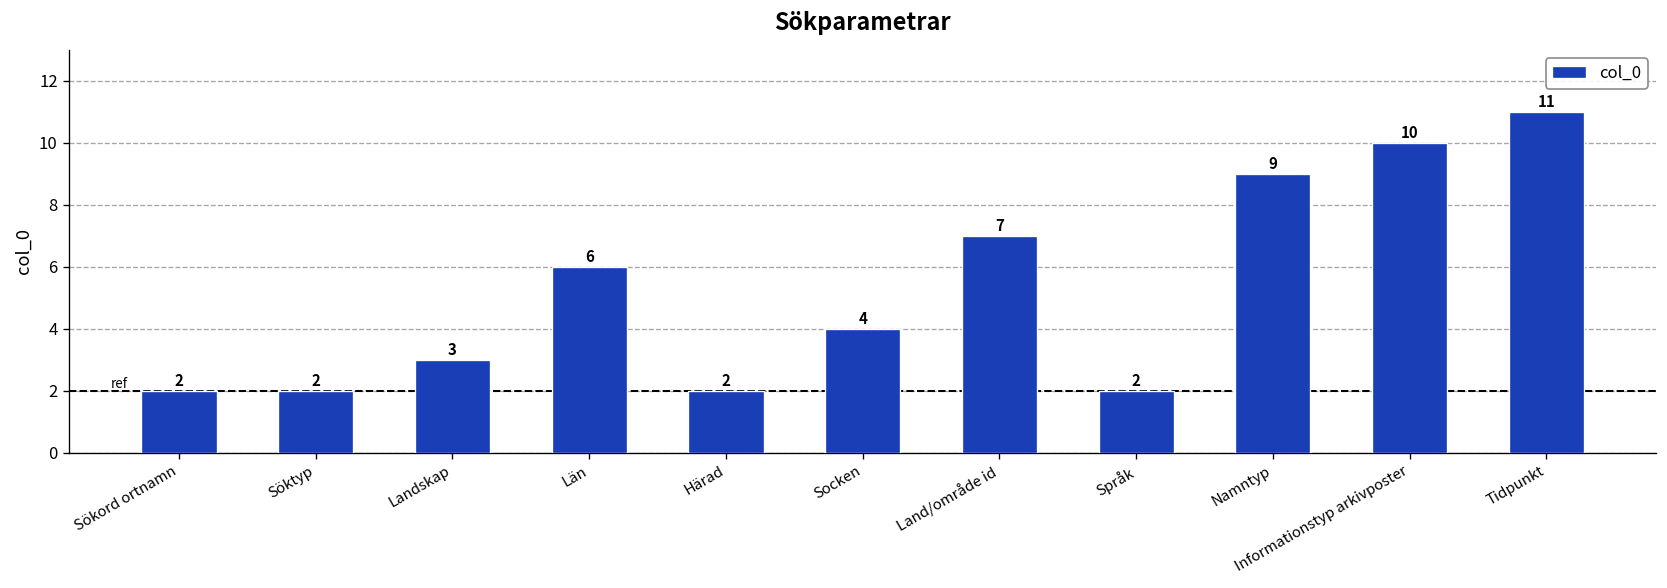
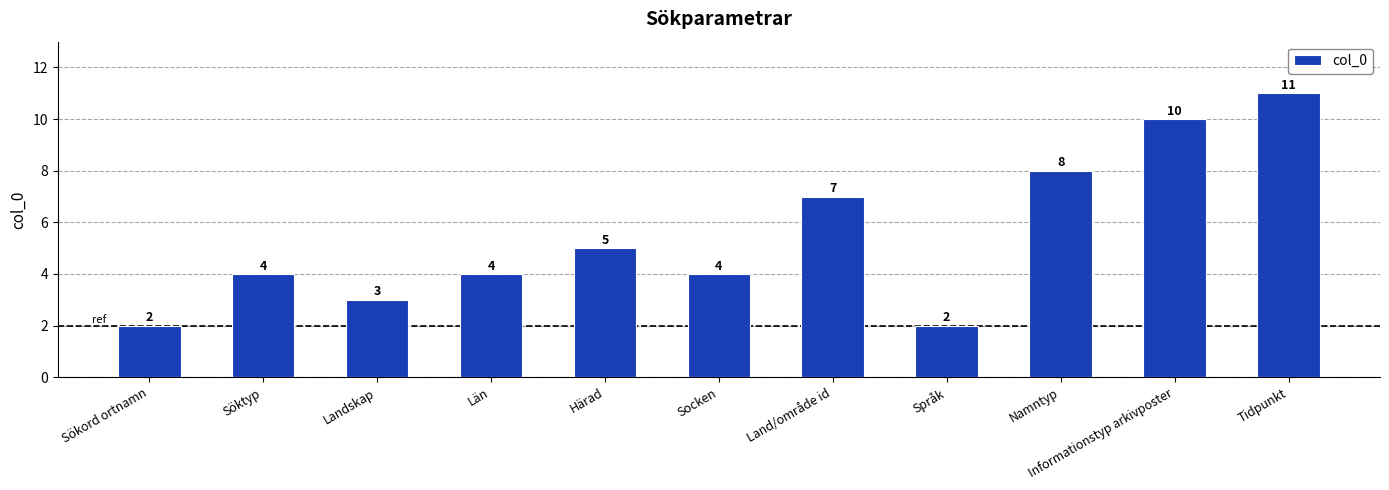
Söktyp: 2 -> 4
Län: 6 -> 4
Härad: 2 -> 5
Namntyp: 9 -> 8
